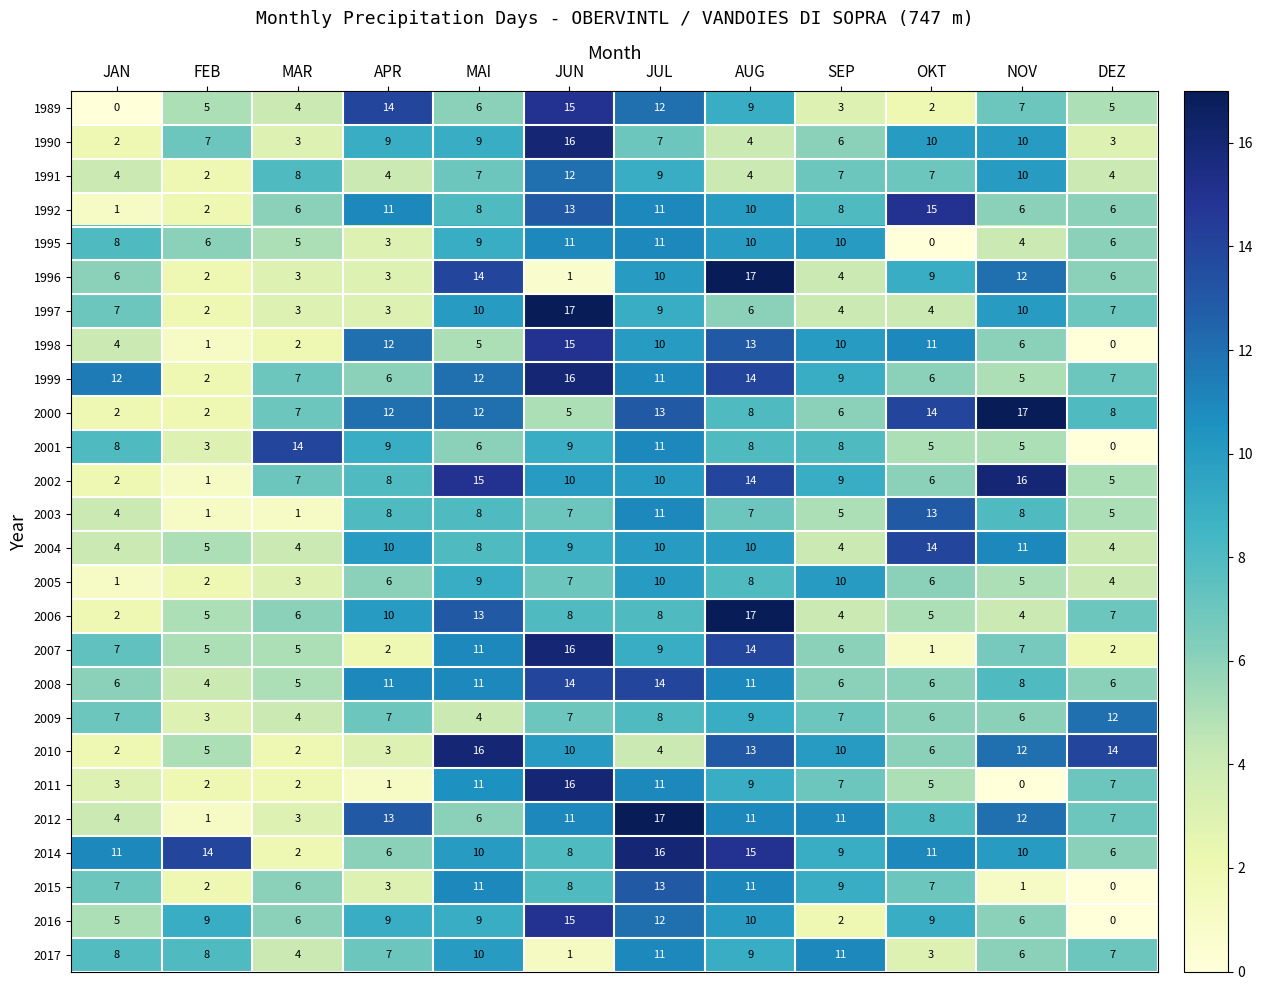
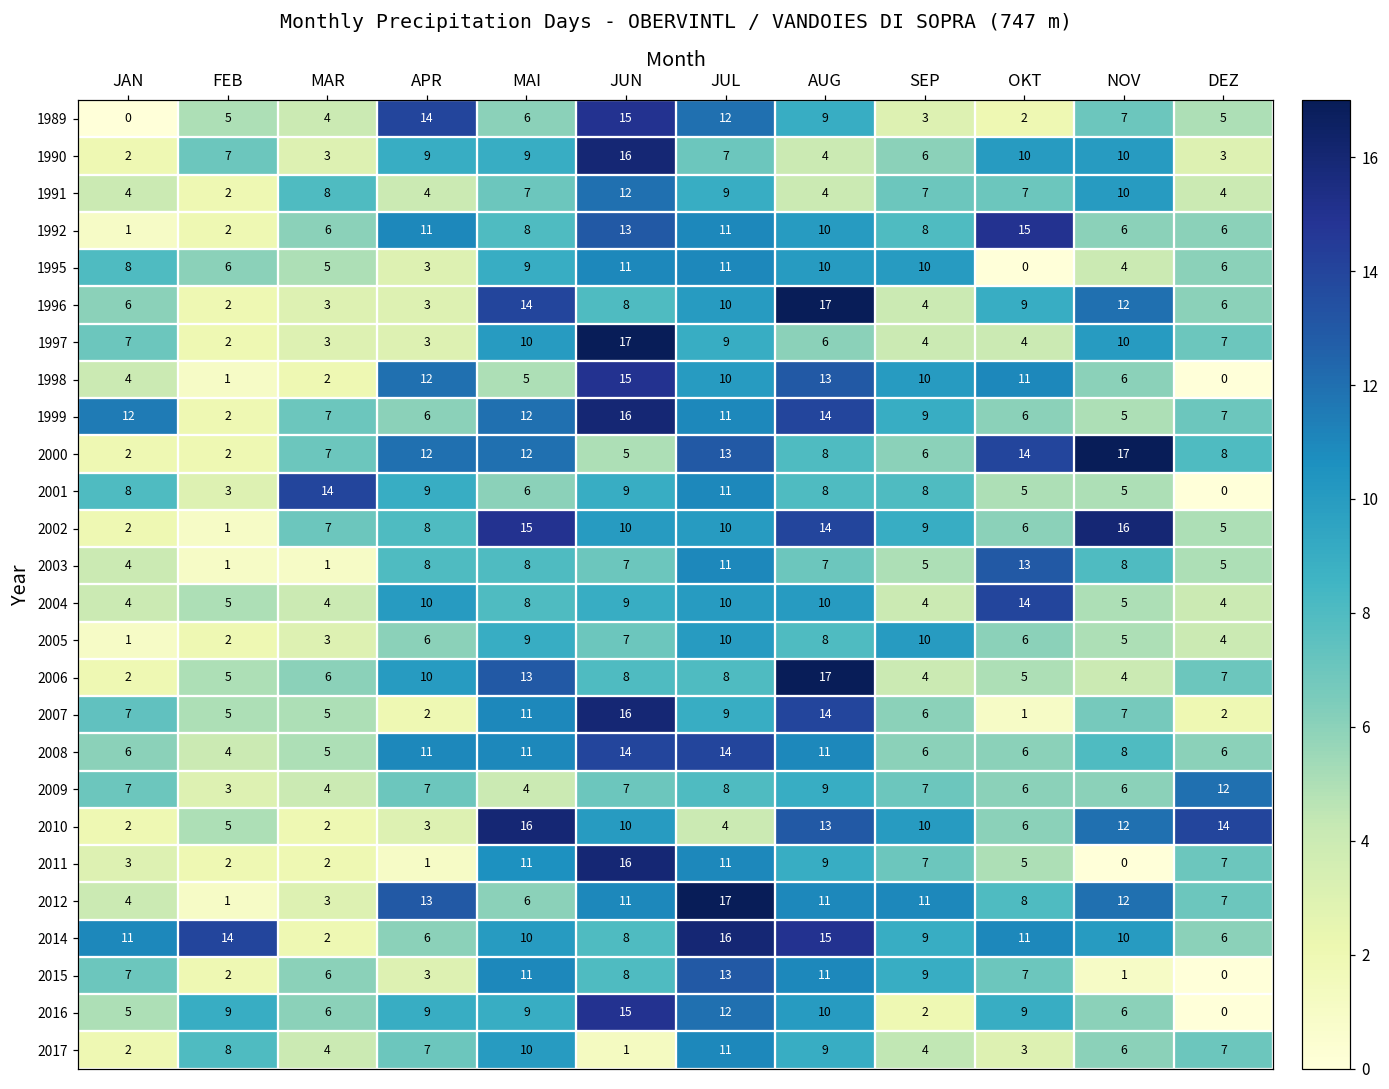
1996, JUN: 1 -> 8
2004, NOV: 11 -> 5
2017, JAN: 8 -> 2
2017, SEP: 11 -> 4
